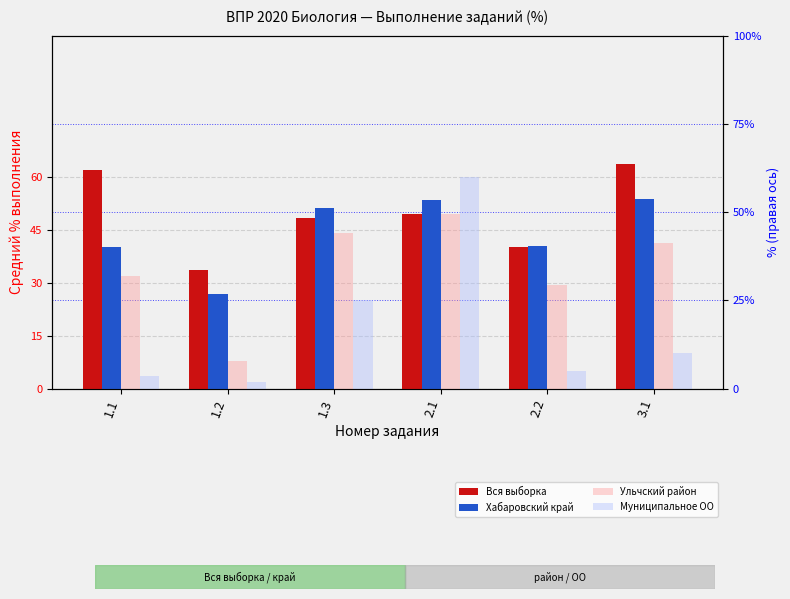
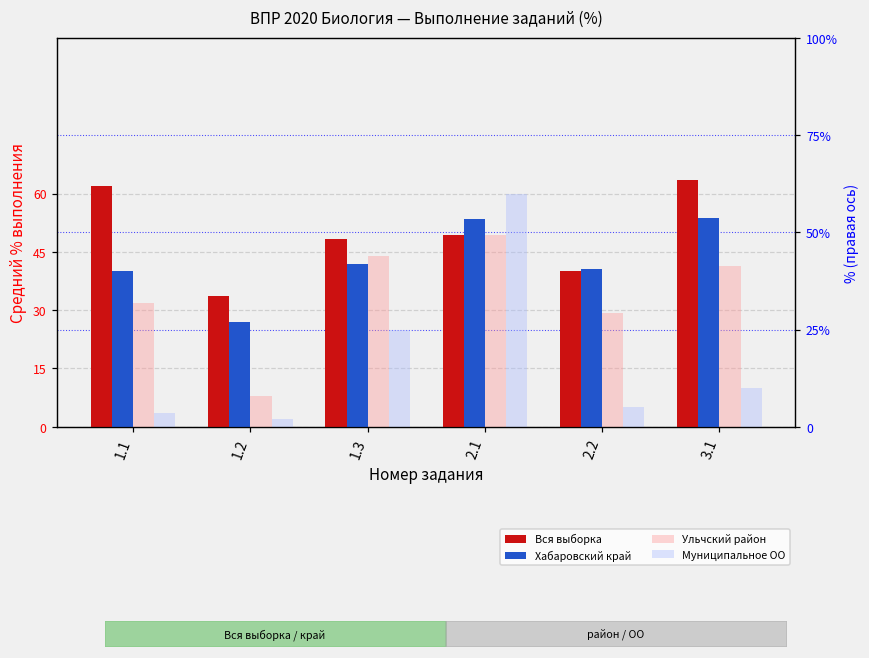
Хабаровский край, 1.3: 51 -> 42
